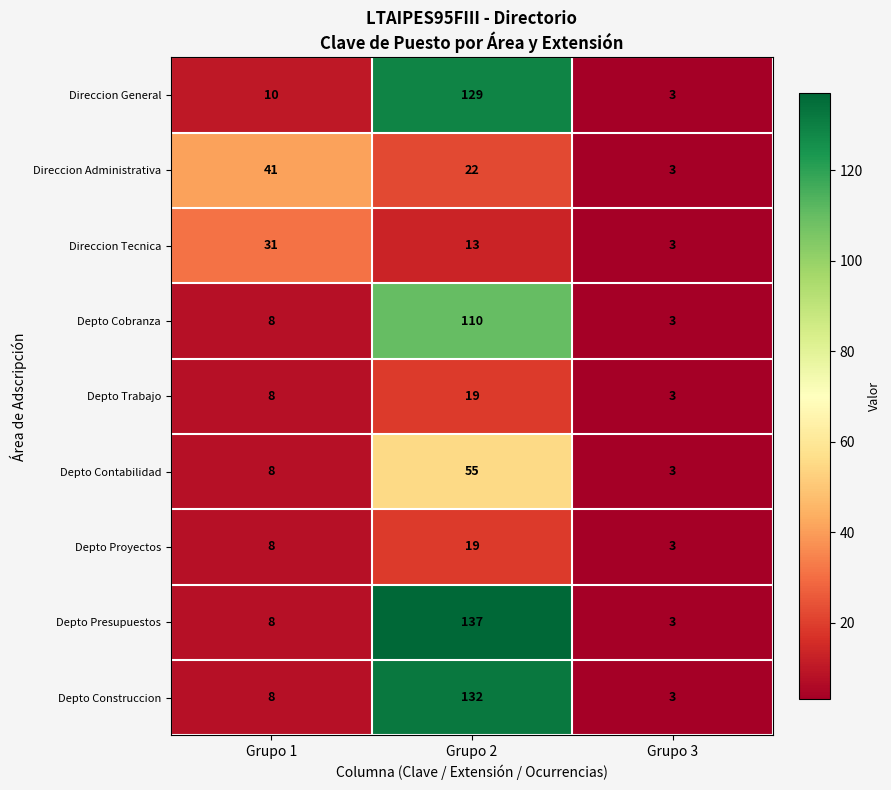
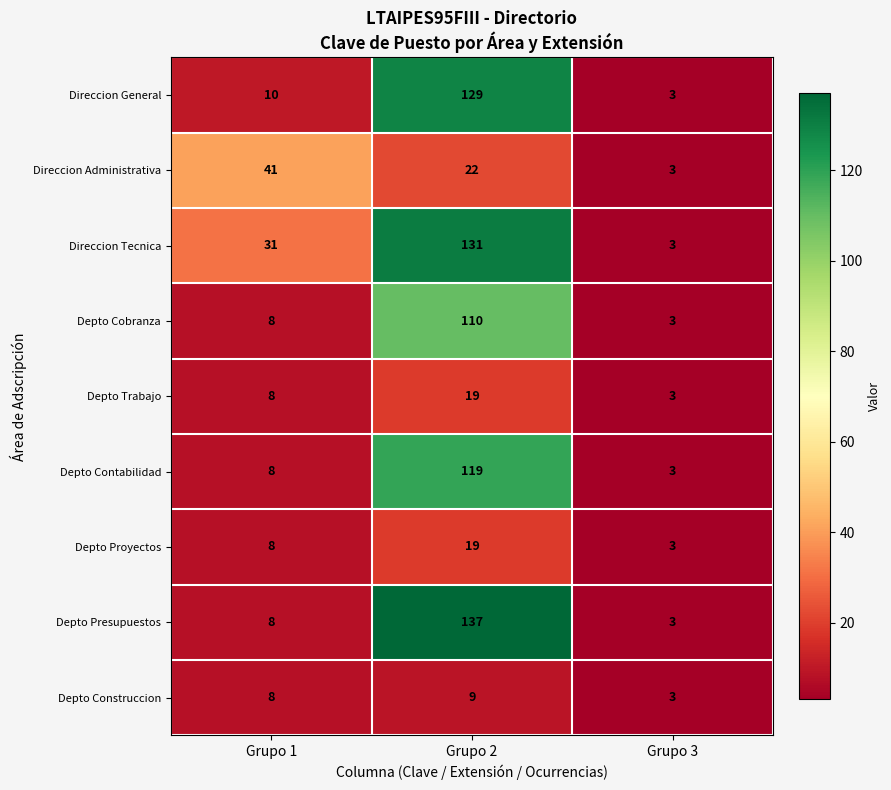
Direccion Tecnica, Grupo 2: 13 -> 131
Depto Contabilidad, Grupo 2: 55 -> 119
Depto Construccion, Grupo 2: 132 -> 9
